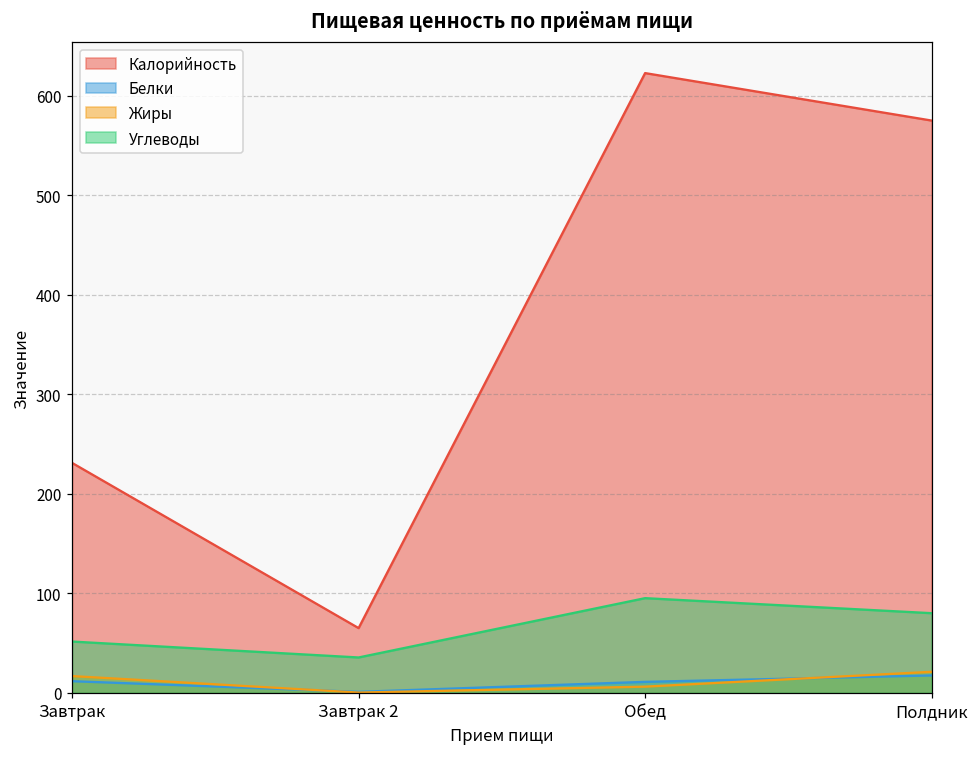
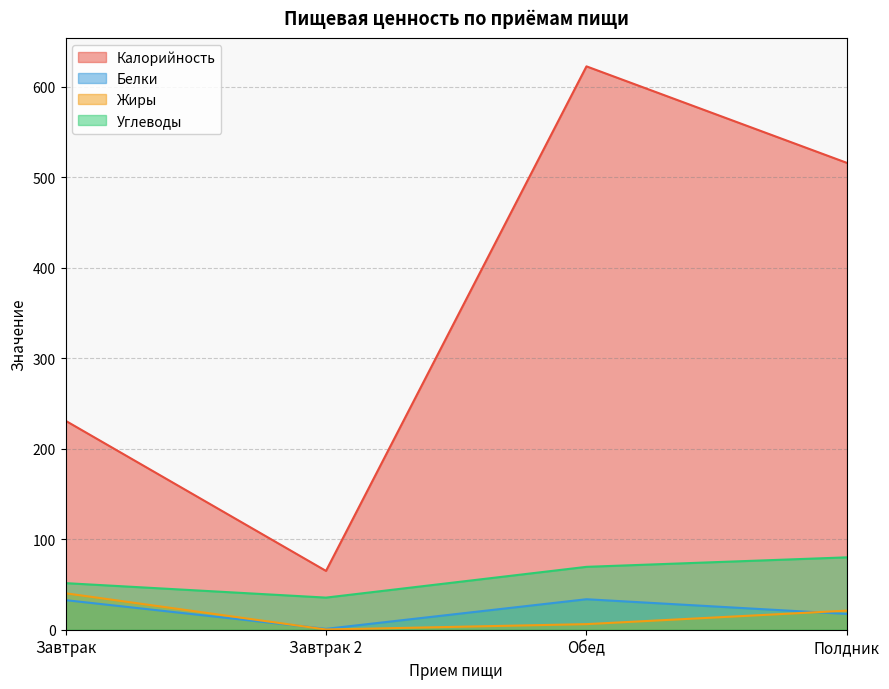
Белки, Завтрак: 10 -> 30
Жиры, Завтрак: 20 -> 40
Белки, Обед: 10 -> 30
Углеводы, Обед: 100 -> 70
Калорийность, Полдник: 580 -> 520
